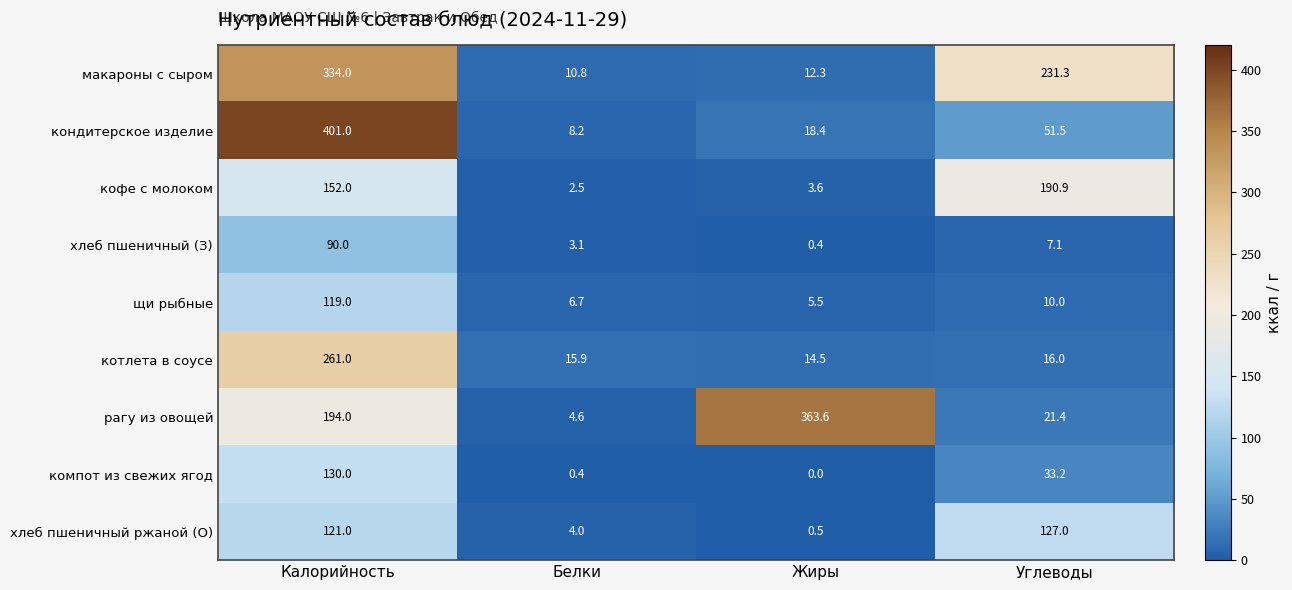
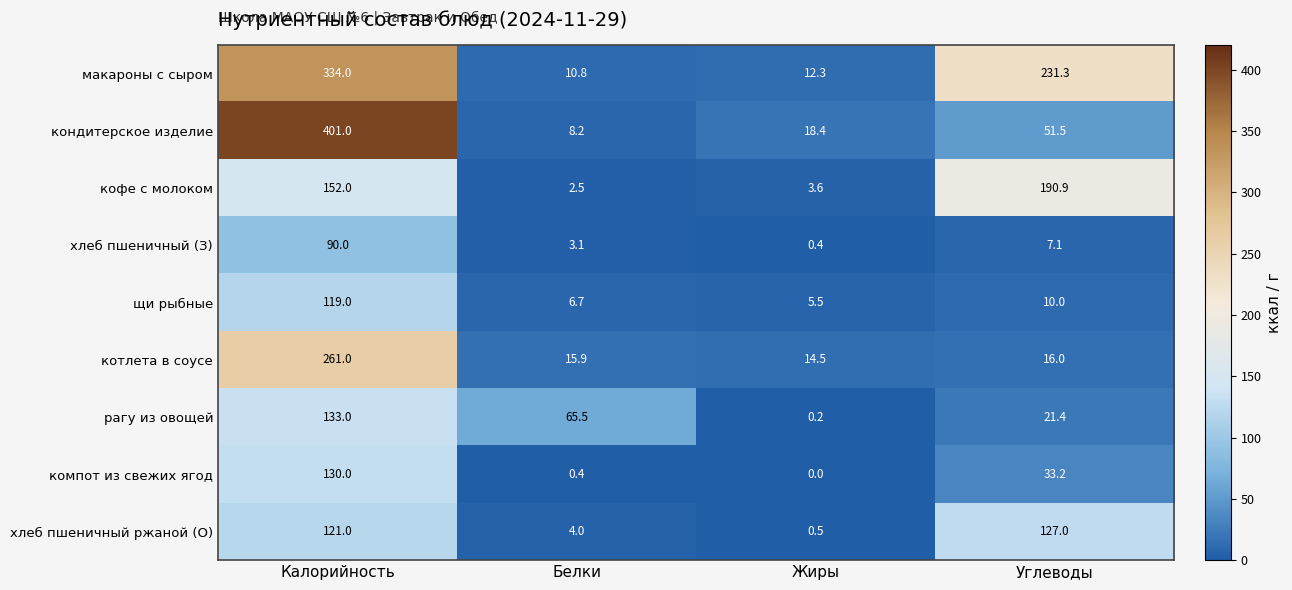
рагу из овощей, Калорийность: 194.0 -> 133.0
рагу из овощей, Белки: 4.6 -> 65.5
рагу из овощей, Жиры: 363.6 -> 0.2
